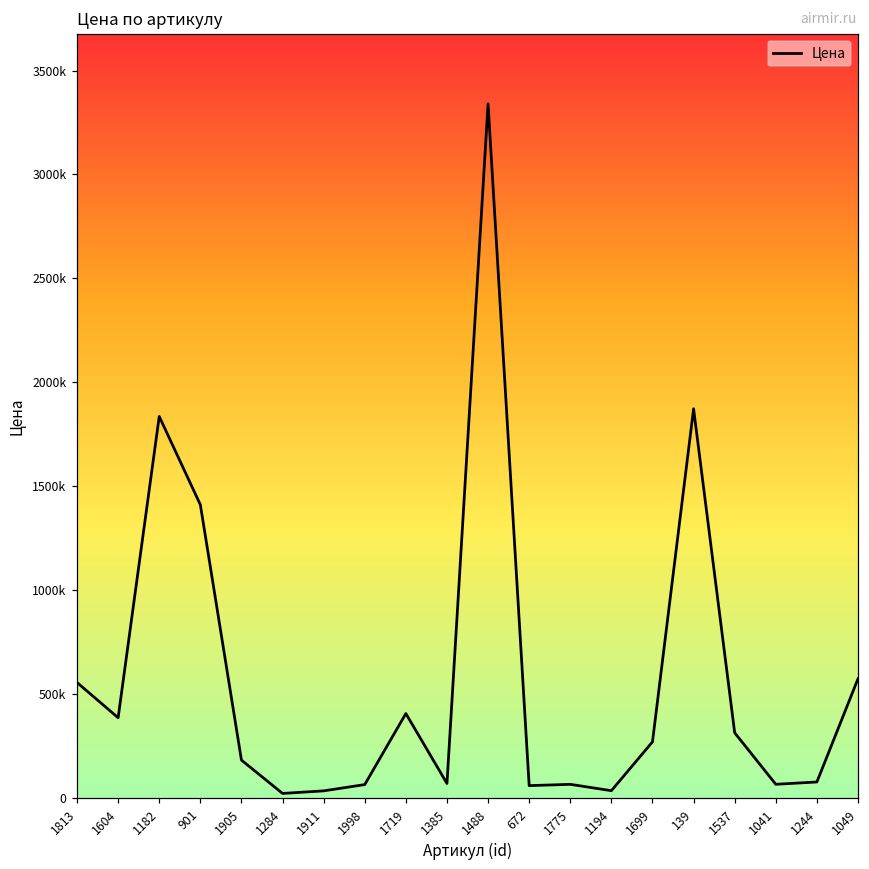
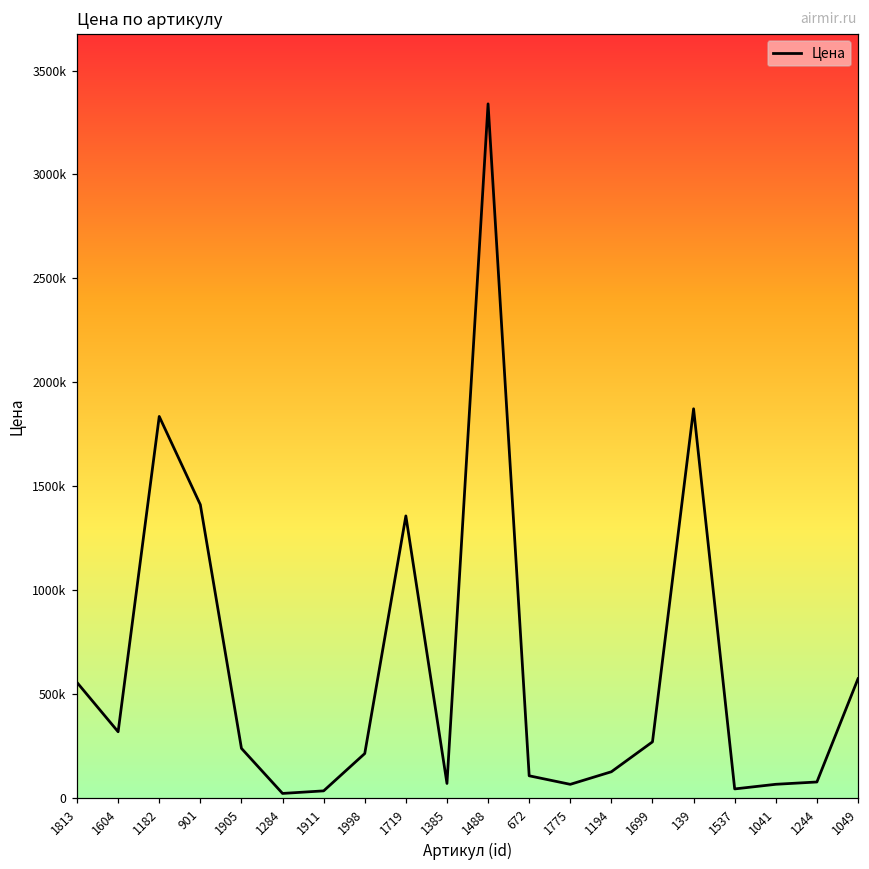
1604: 390000 -> 320000
1905: 180000 -> 240000
1998: 60000 -> 210000
1719: 410000 -> 1360000
672: 60000 -> 110000
1194: 30000 -> 130000
1537: 310000 -> 40000
